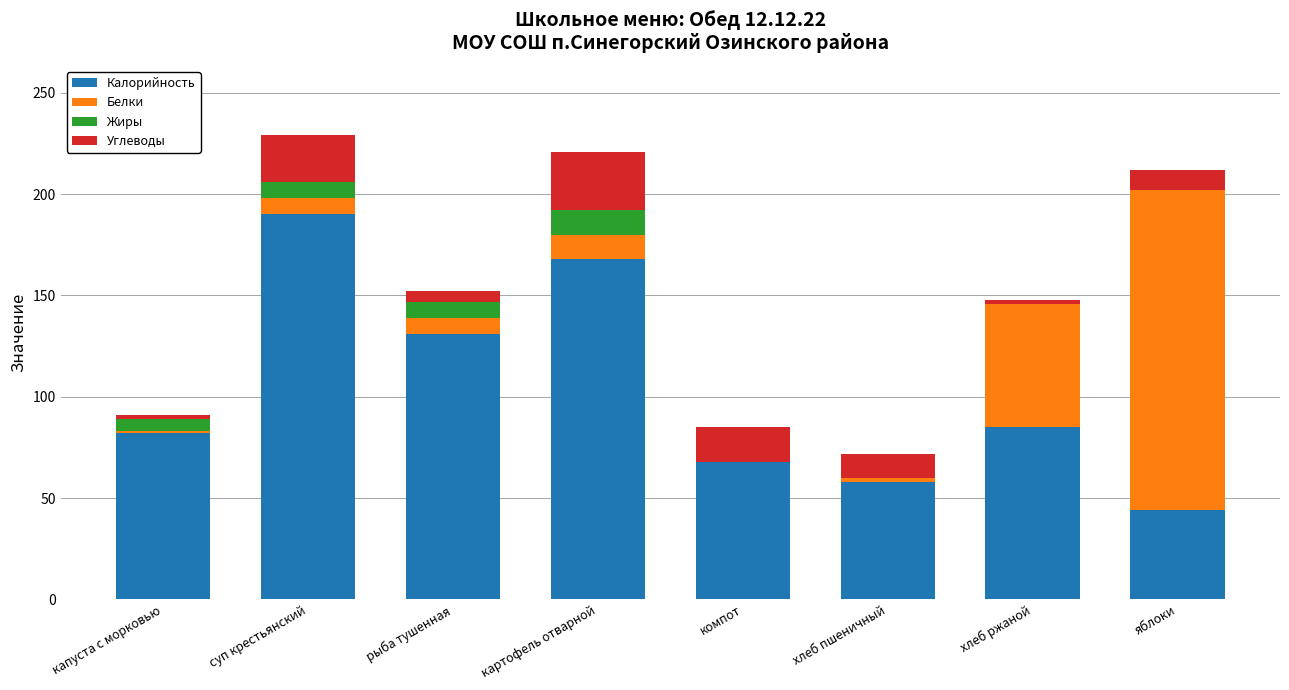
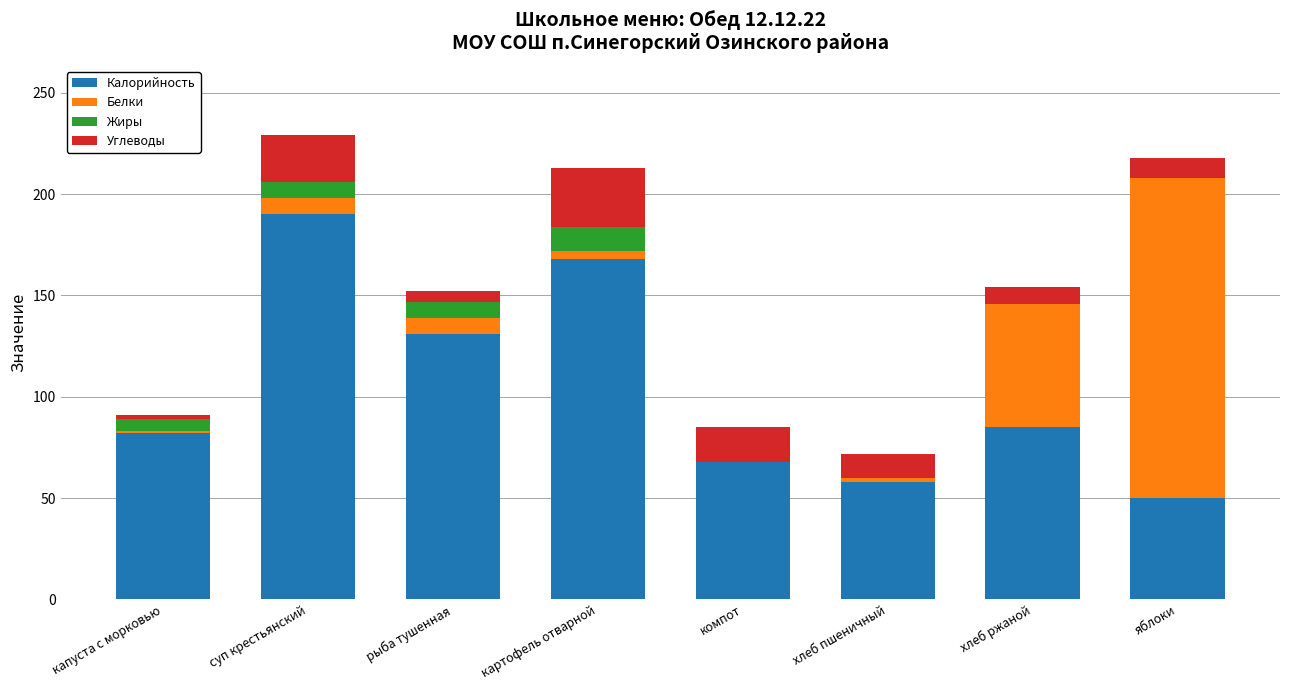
Белки, картофель отварной: 12 -> 4
Углеводы, хлеб ржаной: 2 -> 8
Калорийность, яблоки: 44 -> 50
